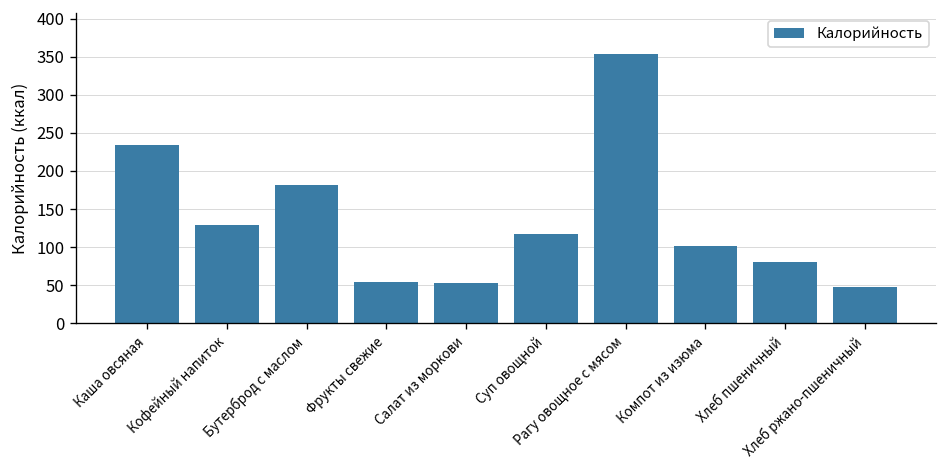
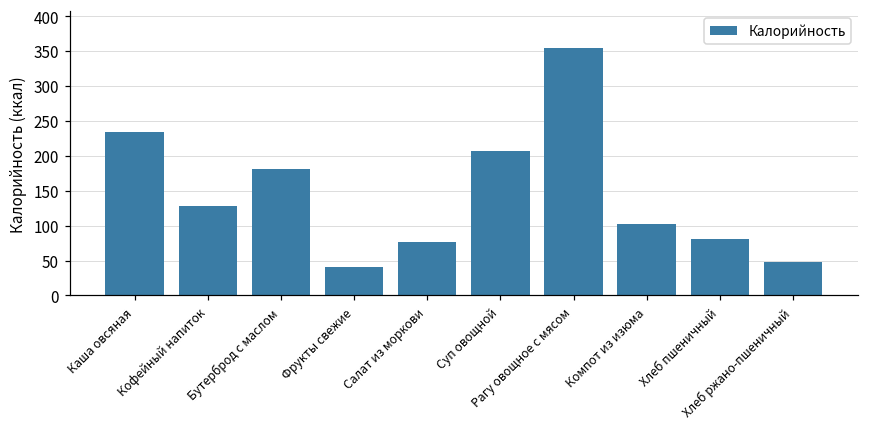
Фрукты свежие: 50 -> 40
Салат из моркови: 50 -> 80
Суп овощной: 120 -> 210
